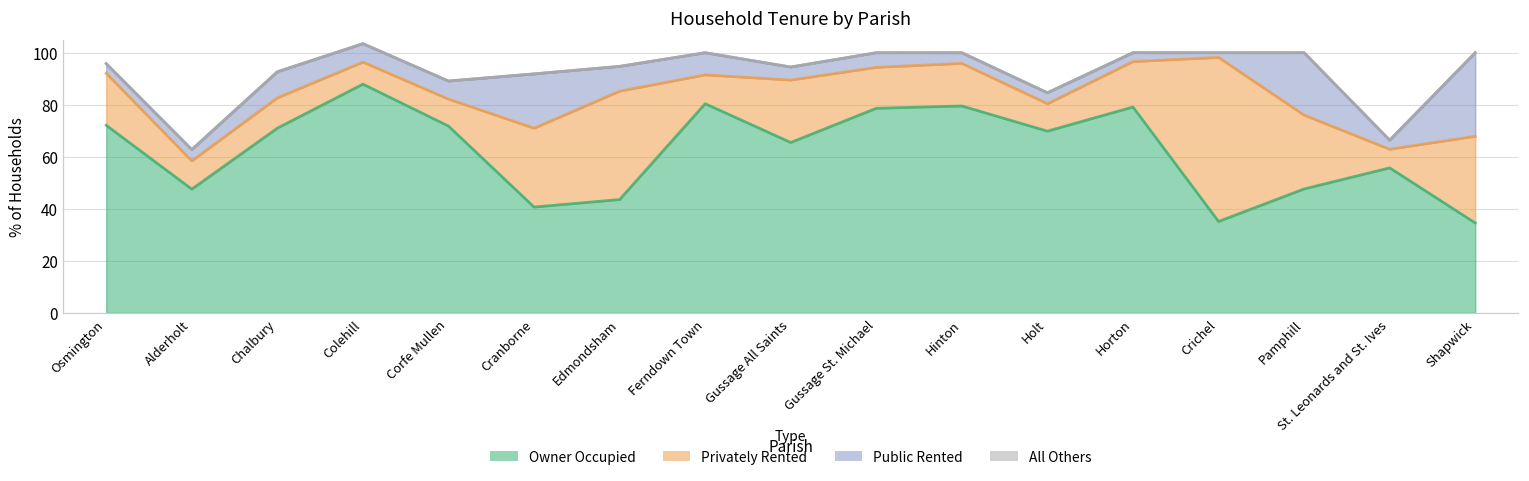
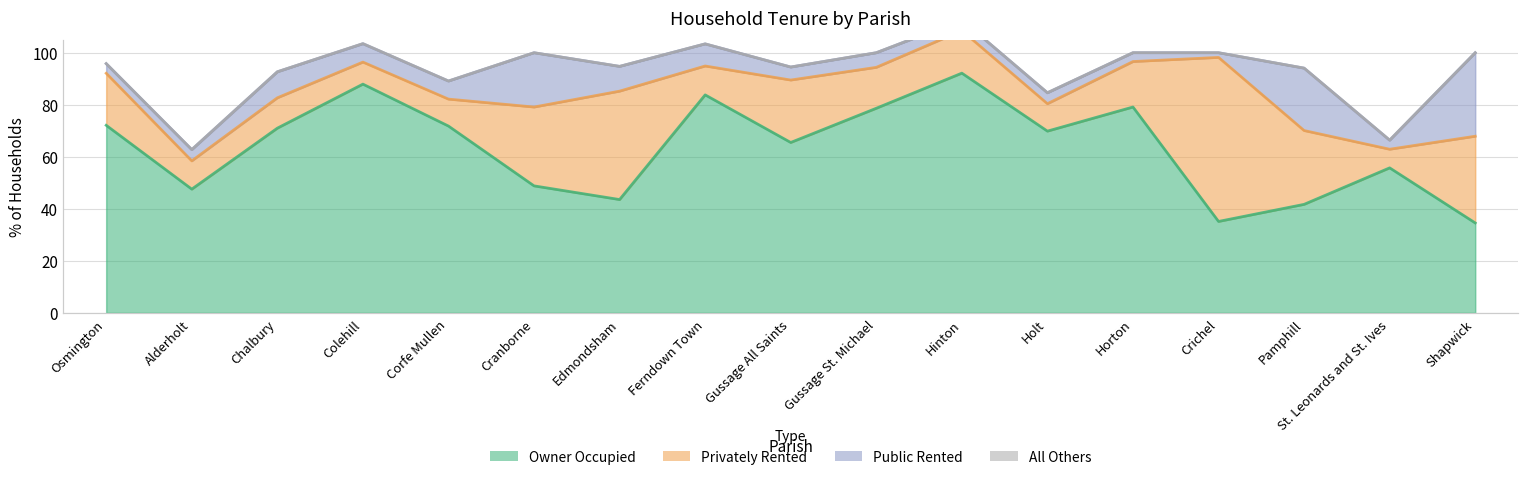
Owner Occupied, Cranborne: 41 -> 49
Owner Occupied, Ferndown Town: 80 -> 84
Owner Occupied, Hinton: 80 -> 92
Owner Occupied, Pamphill: 48 -> 42
